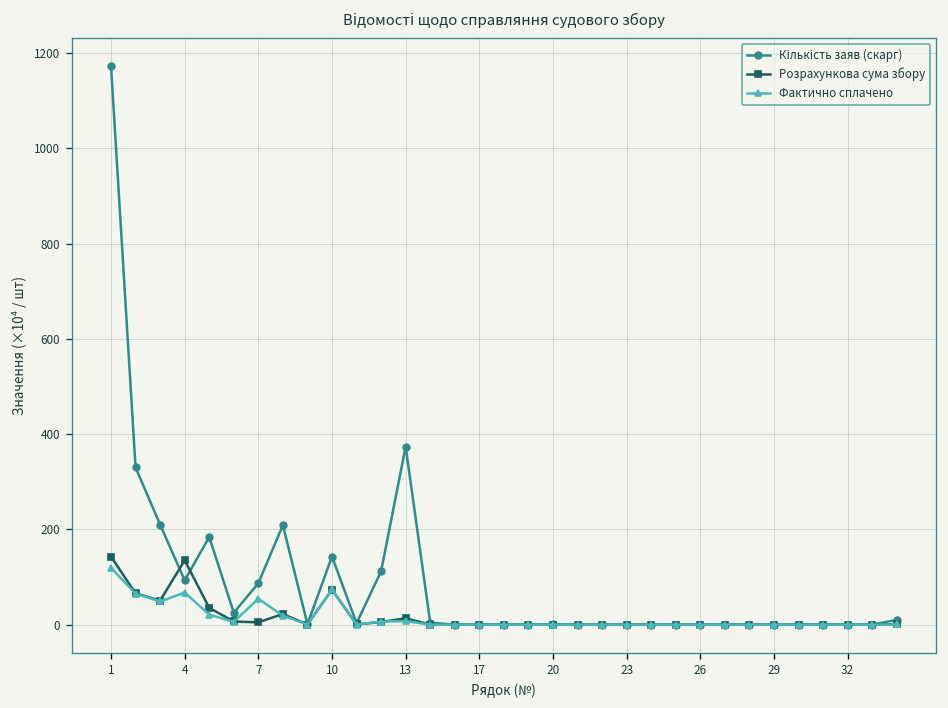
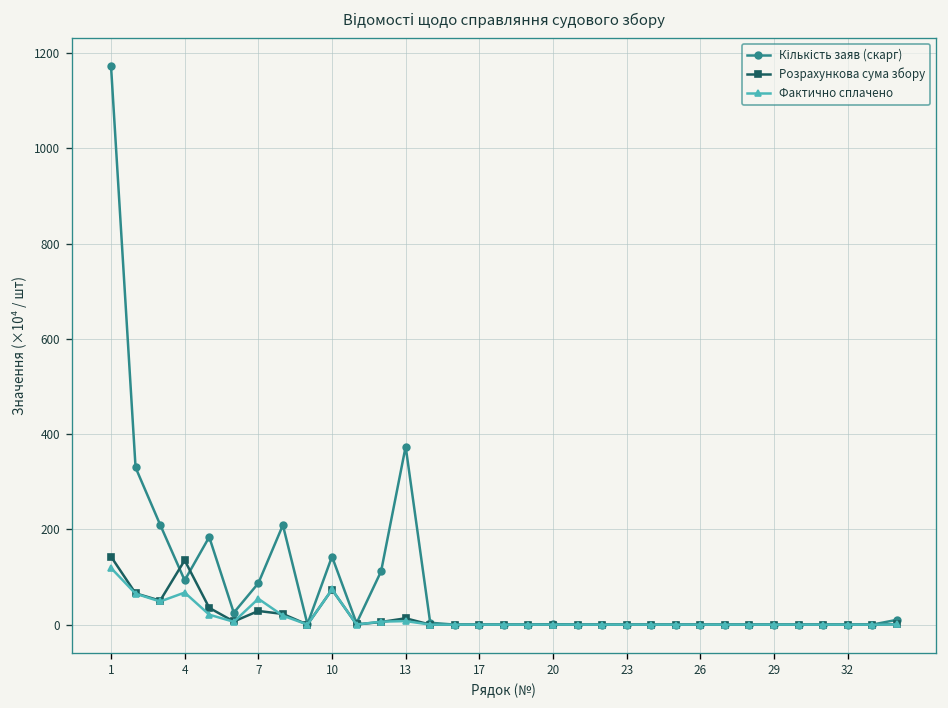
Розрахункова сума збору, 7: 0 -> 30
